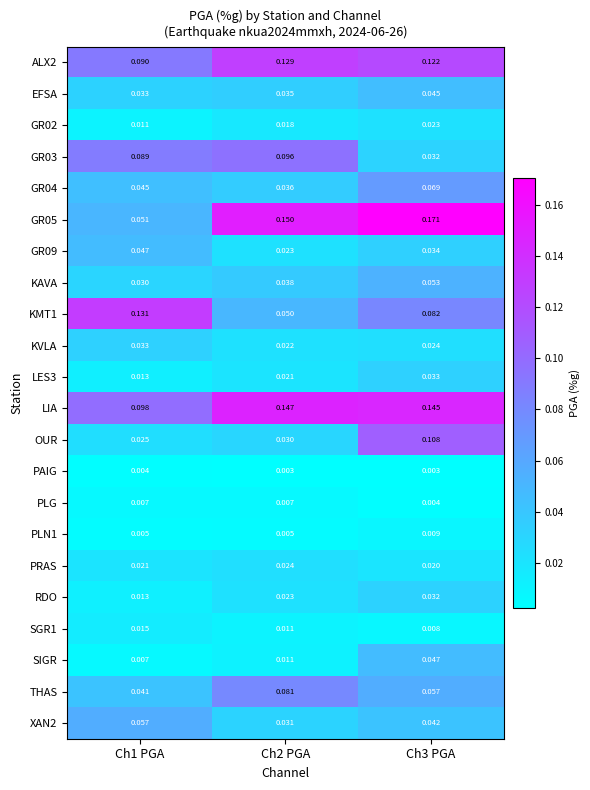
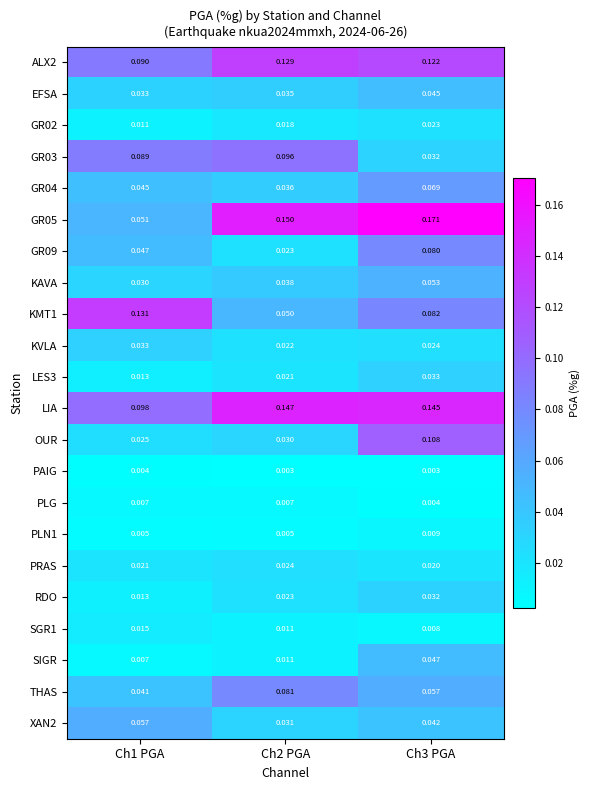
GR09, Ch3 PGA: 0.034 -> 0.080
